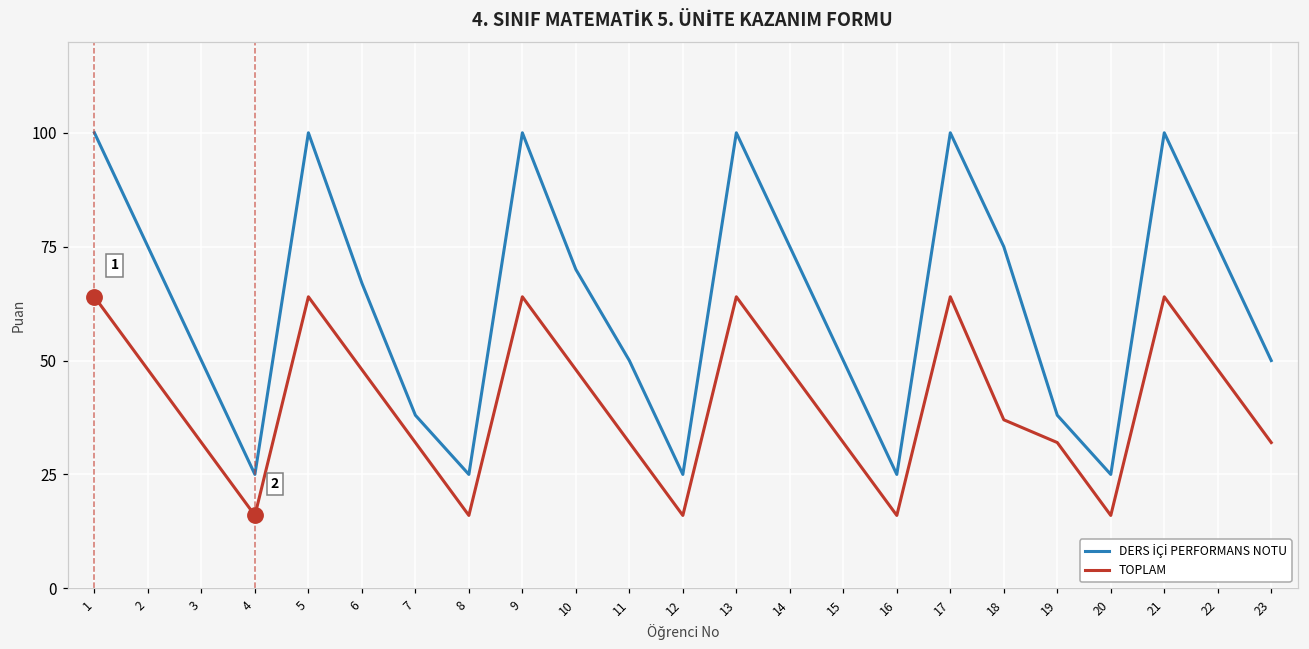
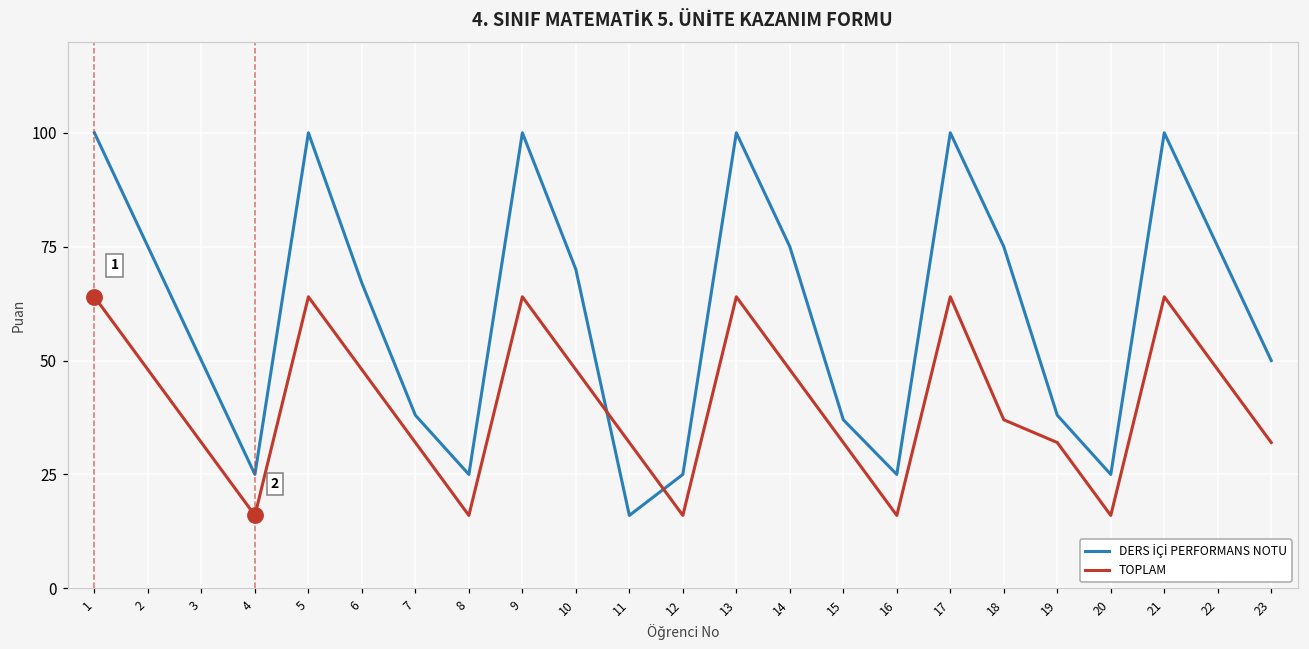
DERS İÇİ PERFORMANS NOTU, 11: 50 -> 16
DERS İÇİ PERFORMANS NOTU, 15: 50 -> 37
